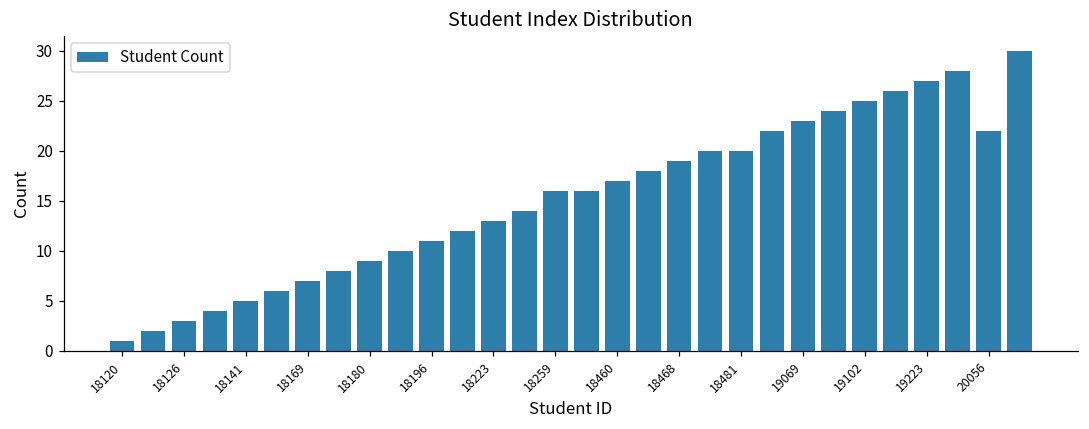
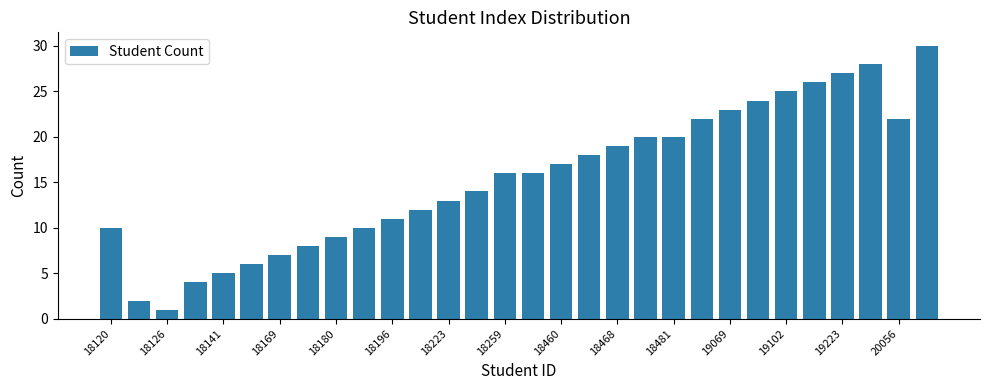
18120: 1 -> 10
18126: 3 -> 1
